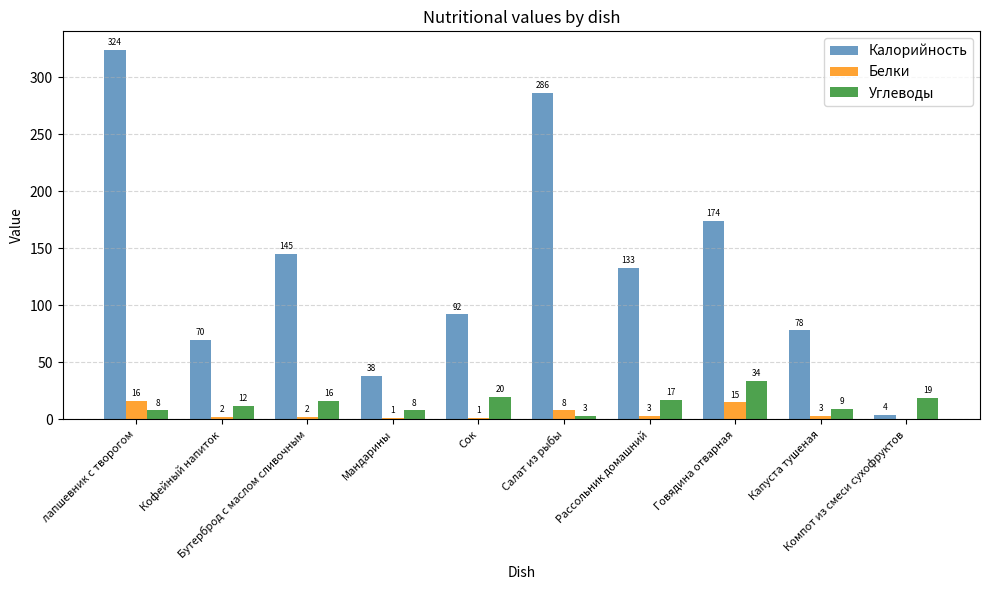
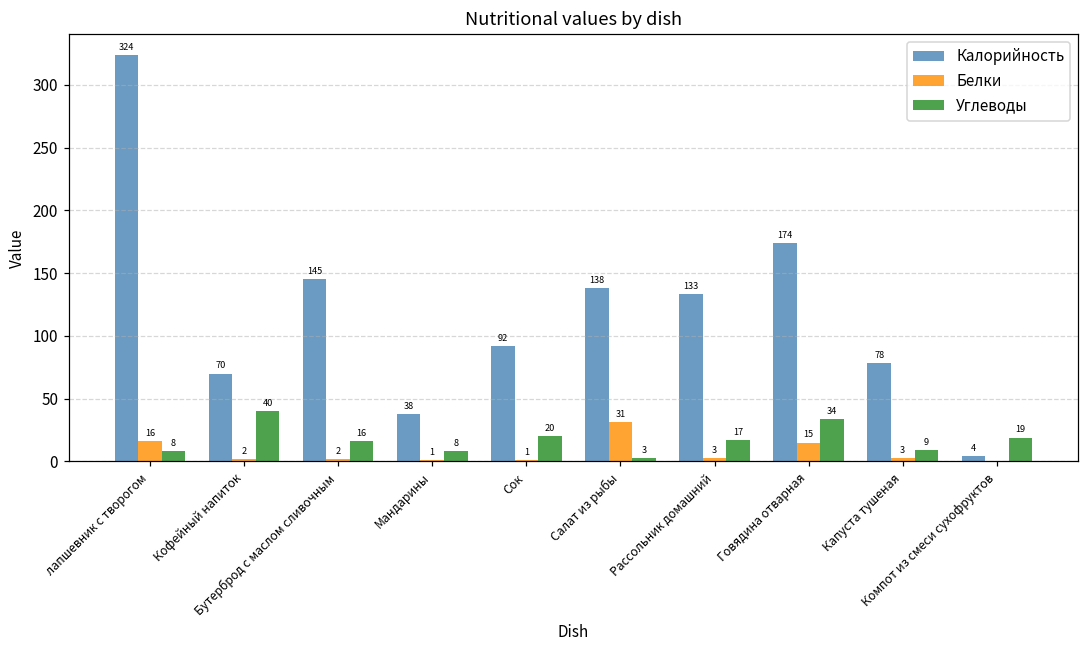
Углеводы, Кофейный напиток: 12 -> 40
Калорийность, Салат из рыбы: 286 -> 138
Белки, Салат из рыбы: 8 -> 31
